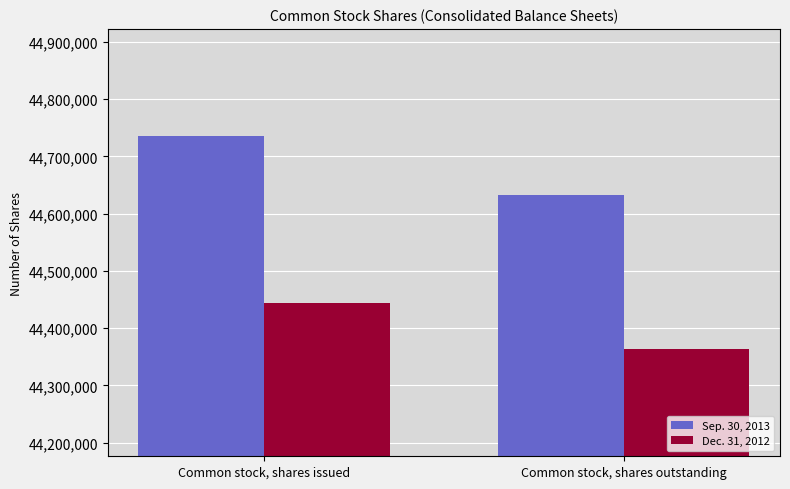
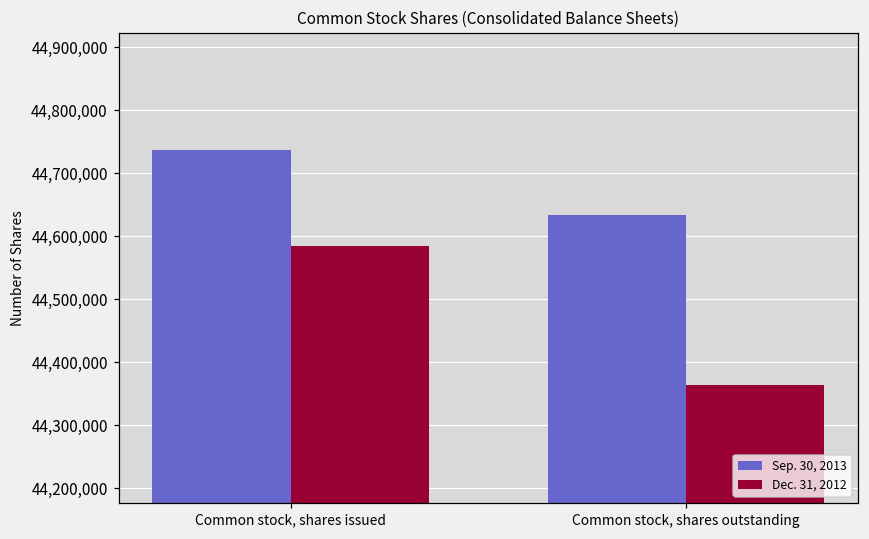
Dec. 31, 2012, Common stock, shares issued: 44,440,000 -> 44,580,000
